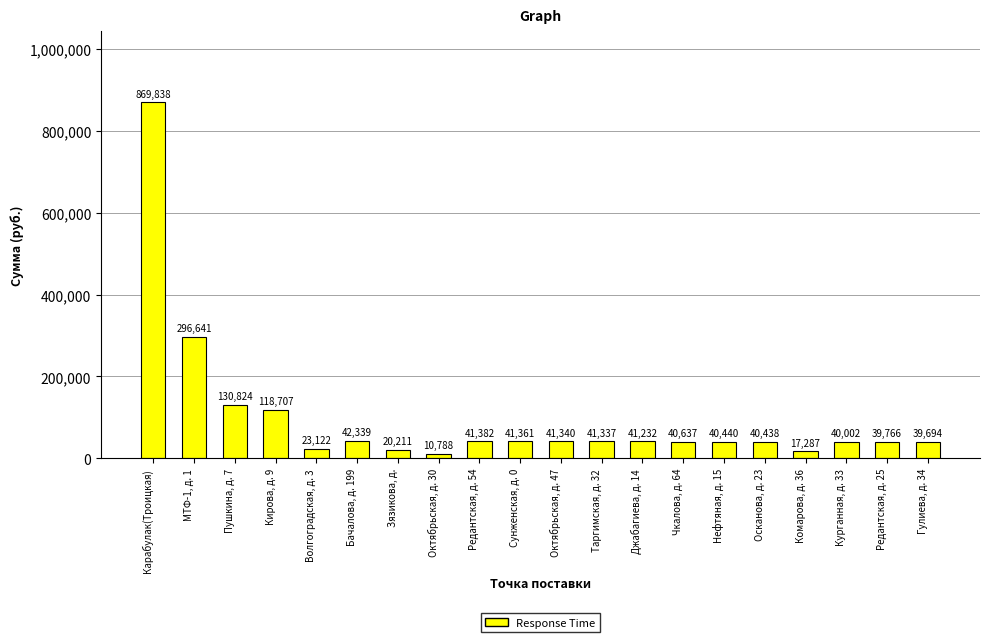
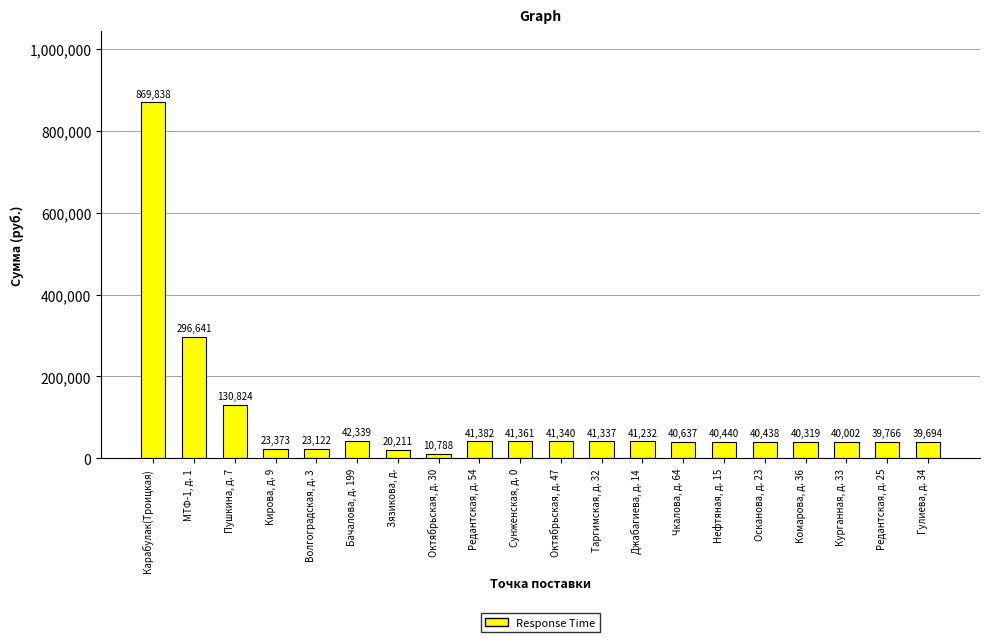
Кирова, д. 9: 118,707 -> 23,373
Комарова, д. 36: 17,287 -> 40,319
